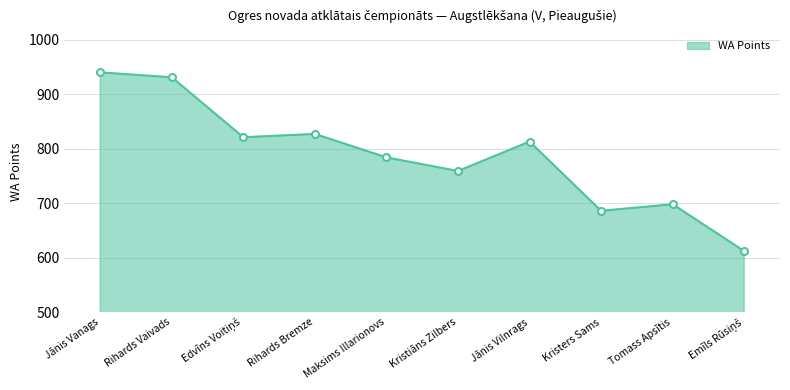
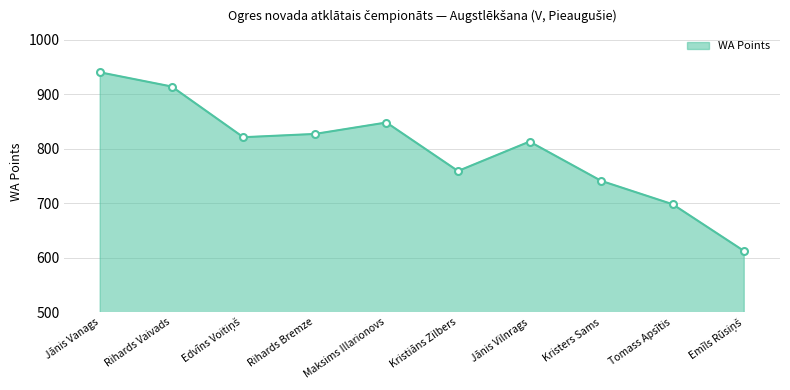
Rihards Vaivads: 930 -> 910
Maksims Illarionovs: 780 -> 850
Kristers Sams: 690 -> 740
